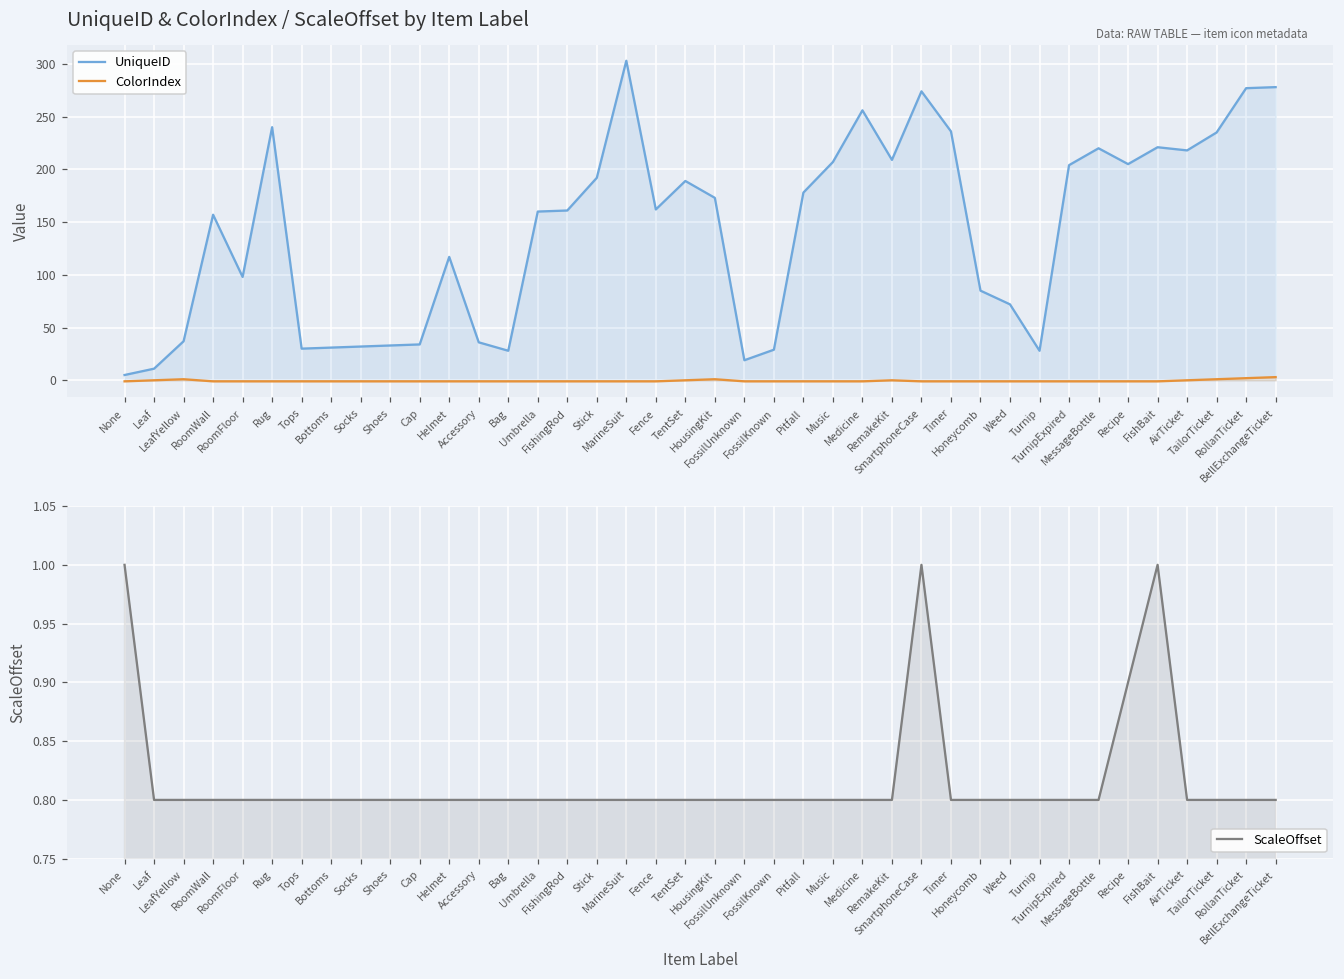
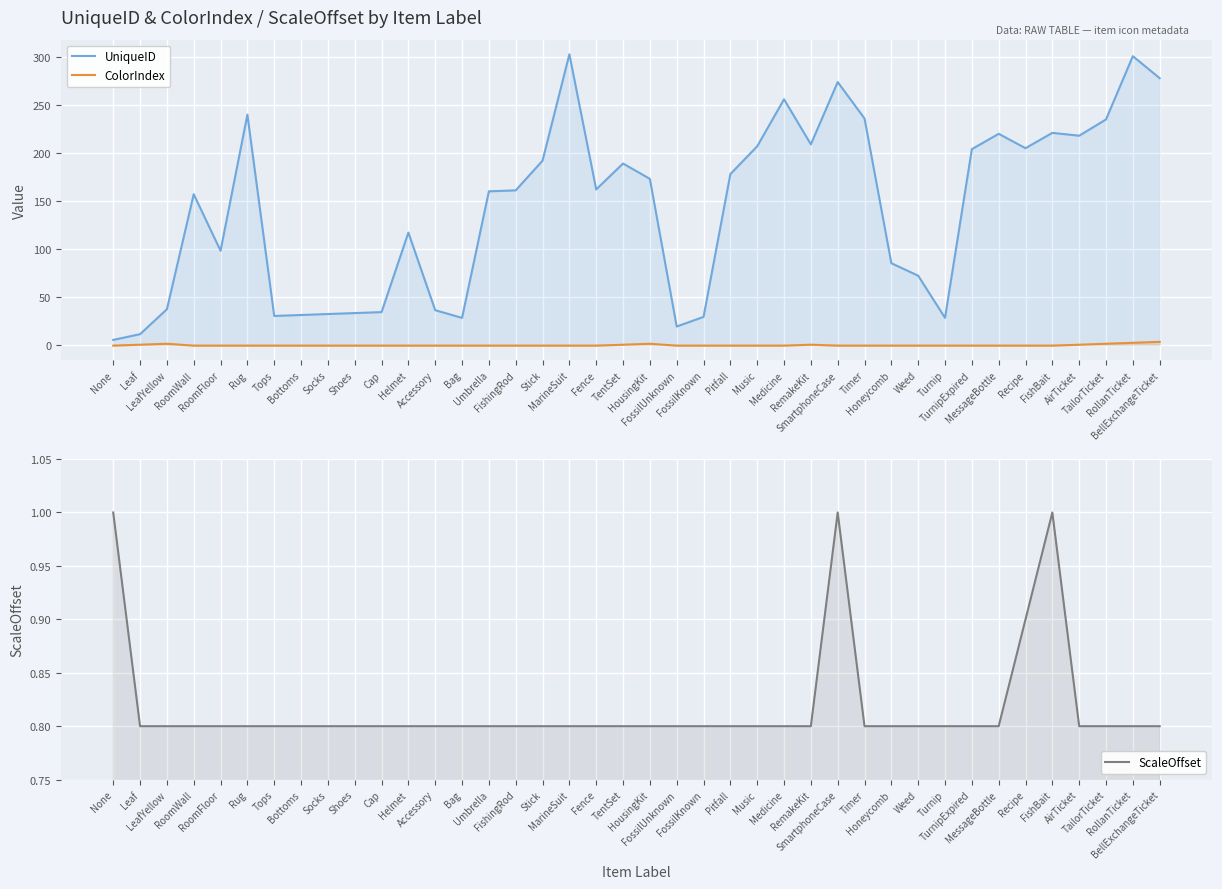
UniqueID & ColorIndex / ScaleOffset by Item Label, UniqueID, RollanTicket: 280 -> 300
